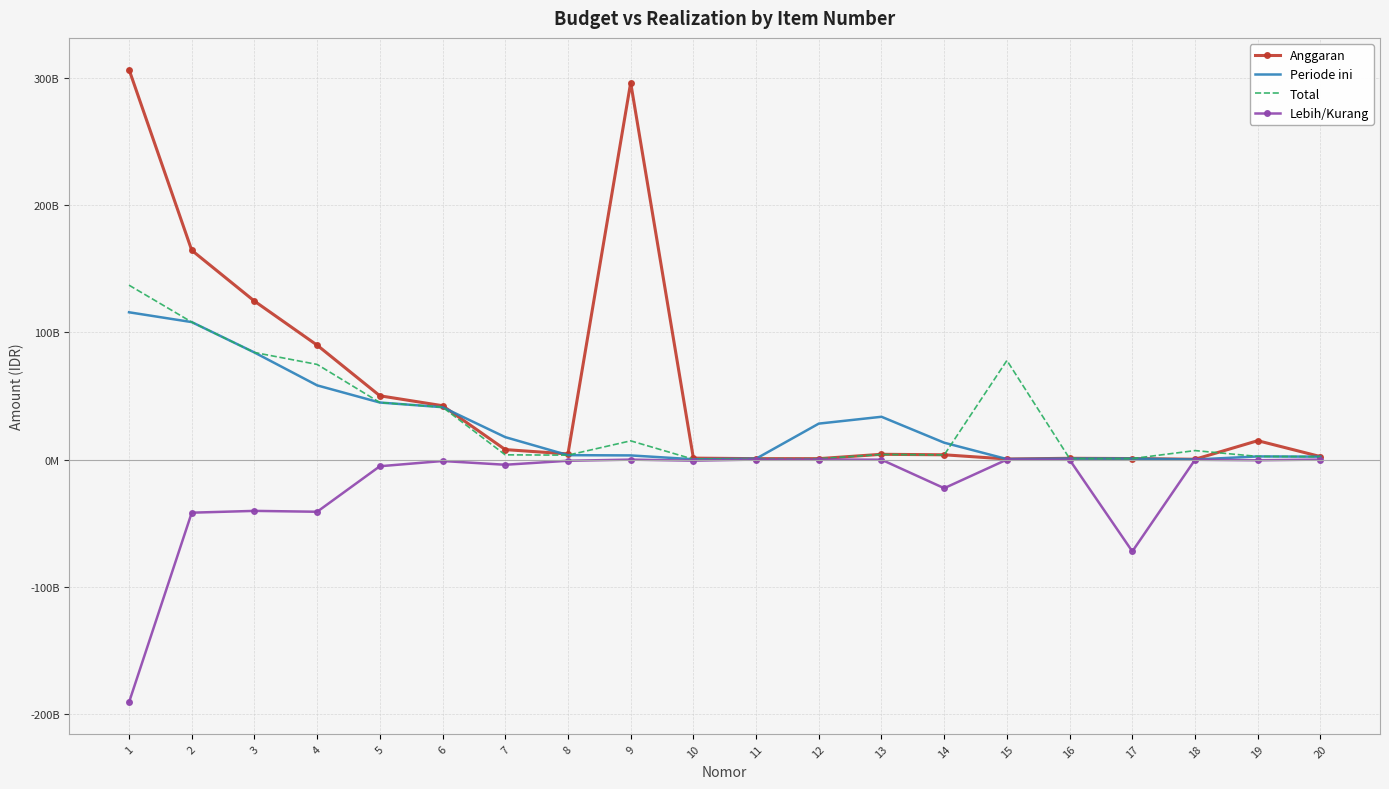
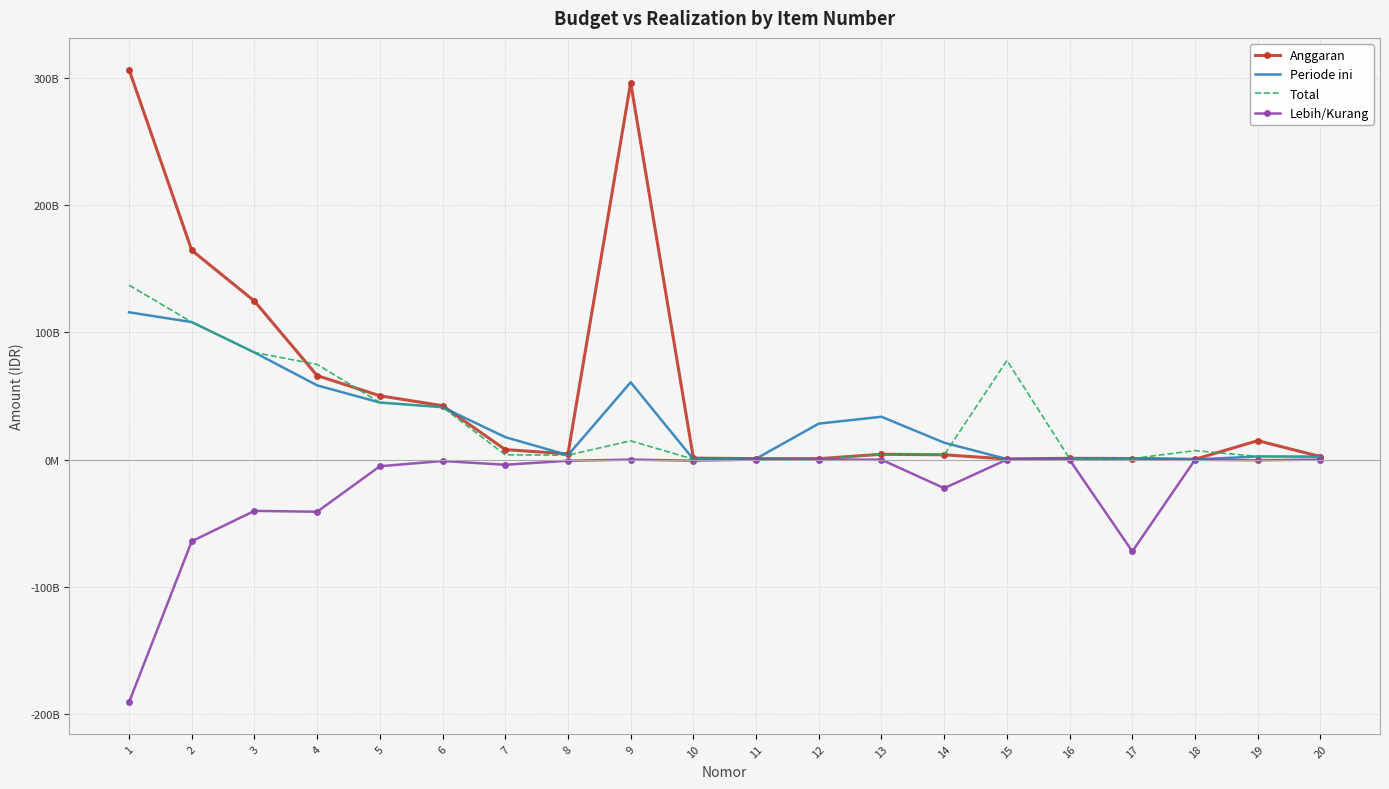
Lebih/Kurang, 2: -42000000000 -> -64000000000
Anggaran, 4: 90000000000 -> 66000000000
Periode ini, 9: 3000000000 -> 61000000000
